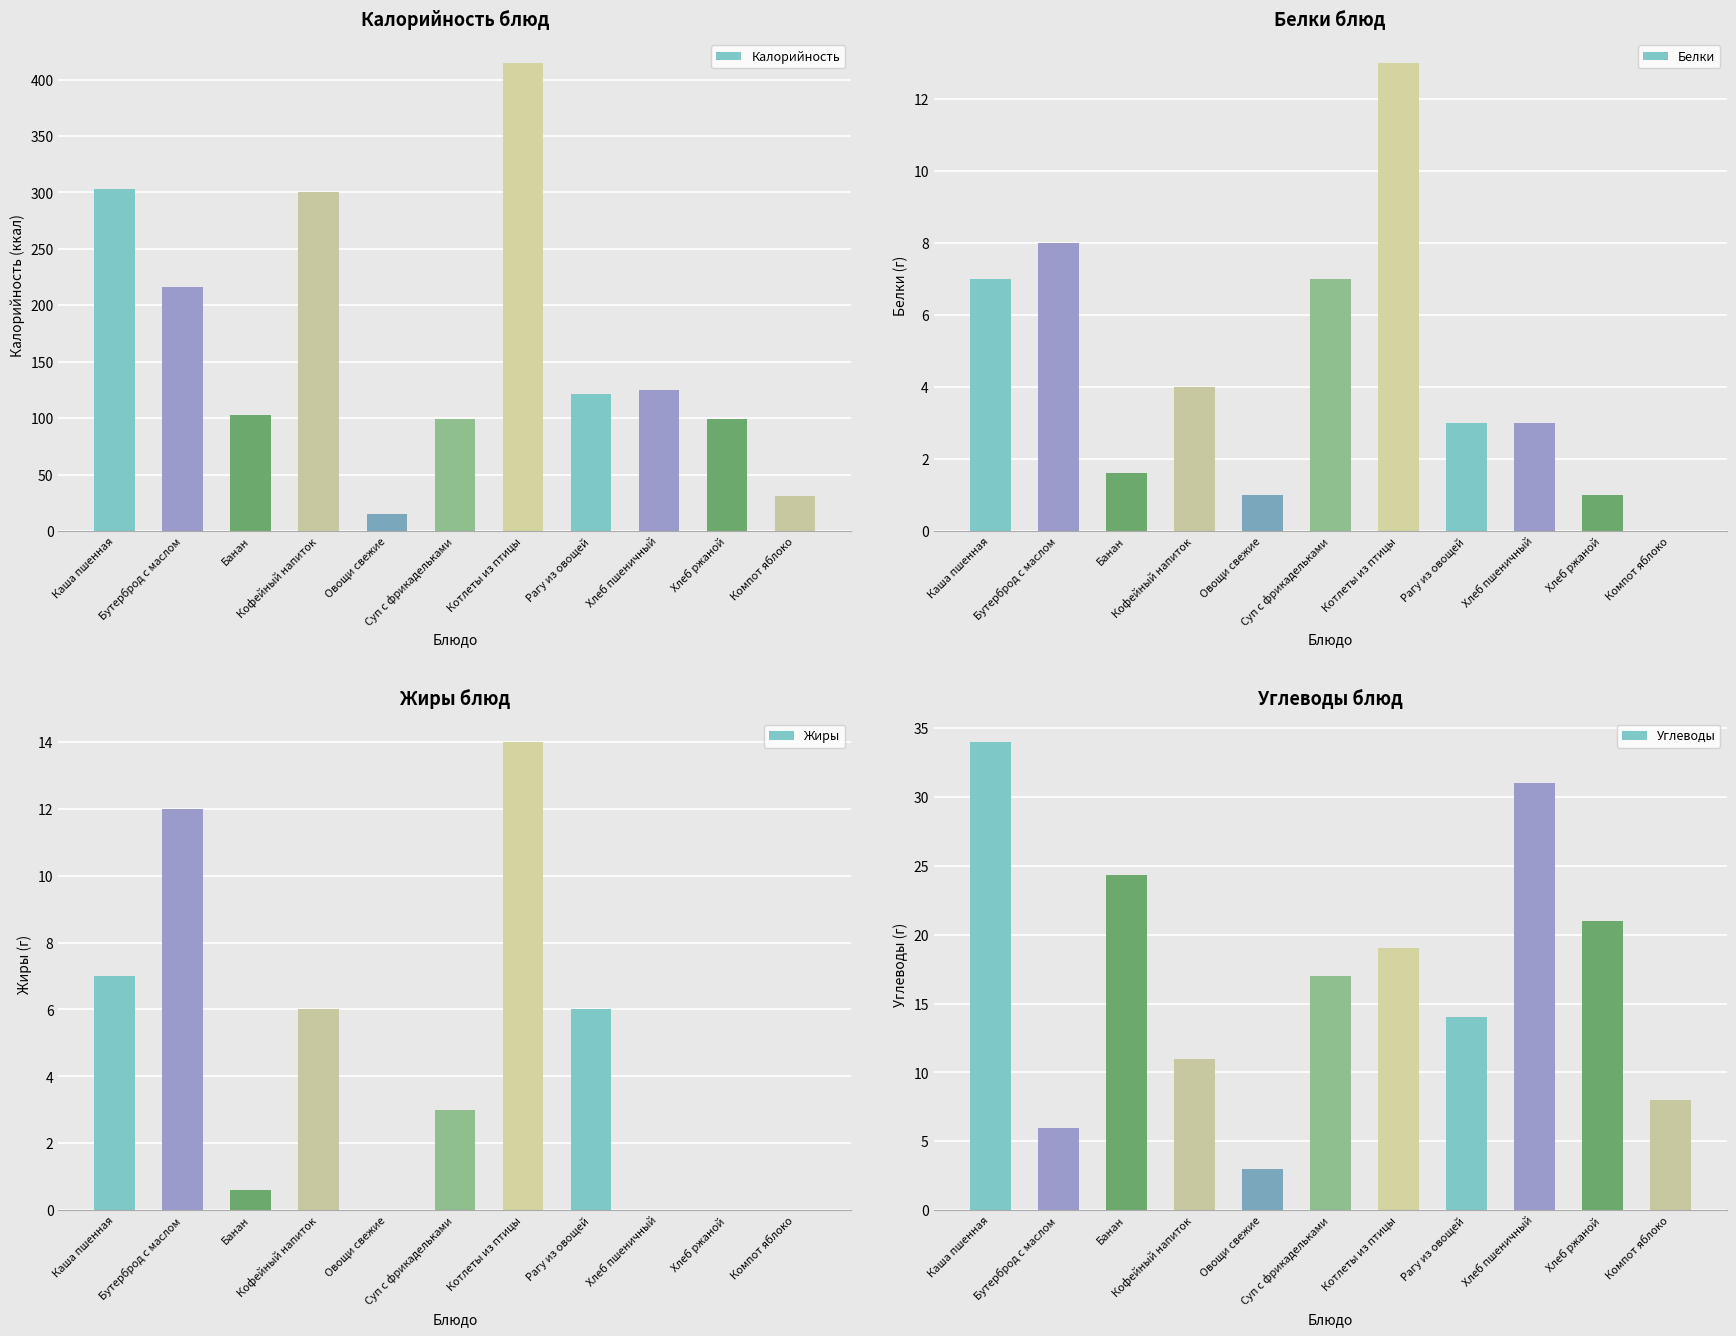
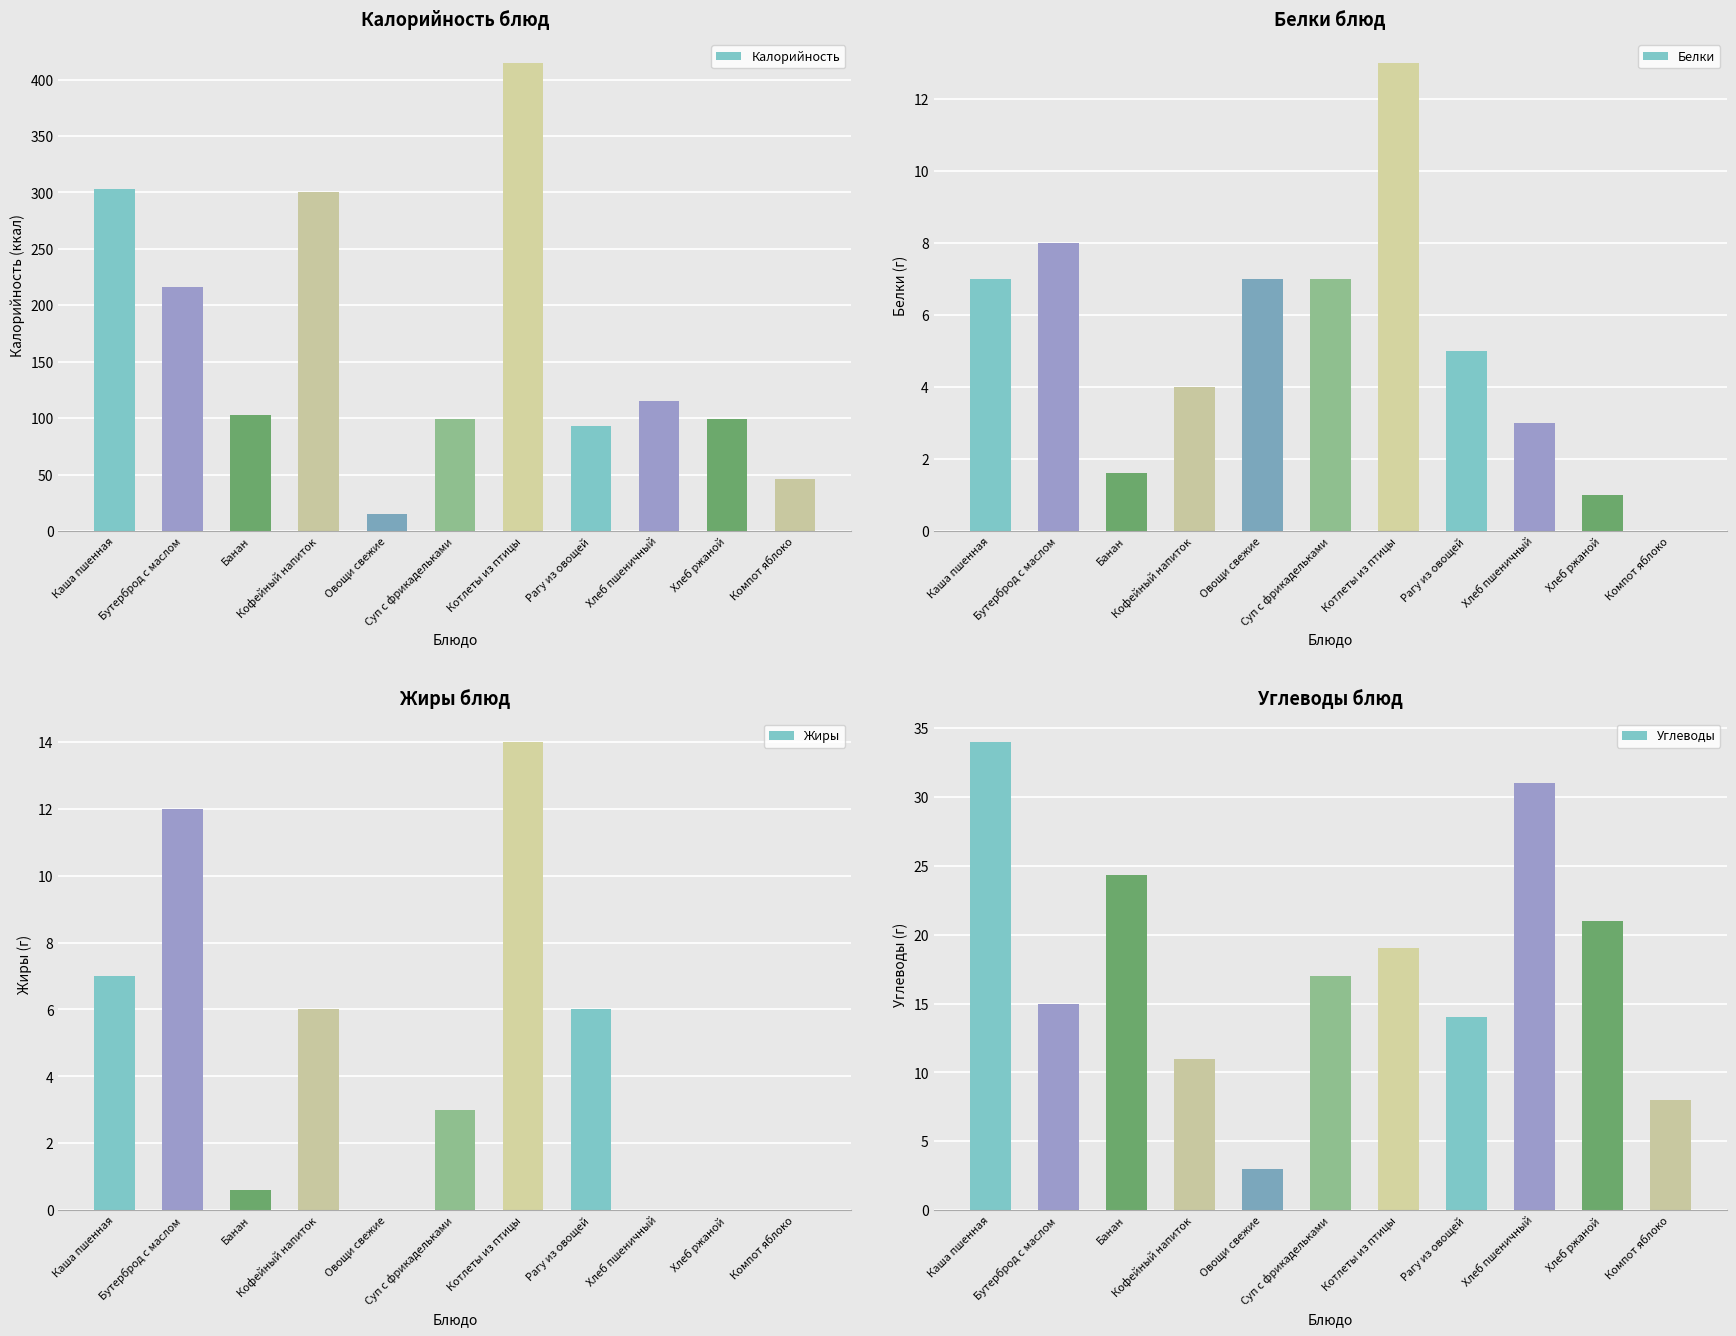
Калорийность блюд, Рагу из овощей: 121 -> 93
Калорийность блюд, Хлеб пшеничный: 125 -> 115
Калорийность блюд, Компот яблоко: 31 -> 46
Белки блюд, Овощи свежие: 1 -> 7
Белки блюд, Рагу из овощей: 3 -> 5
Углеводы блюд, Бутерброд с маслом: 6 -> 15
